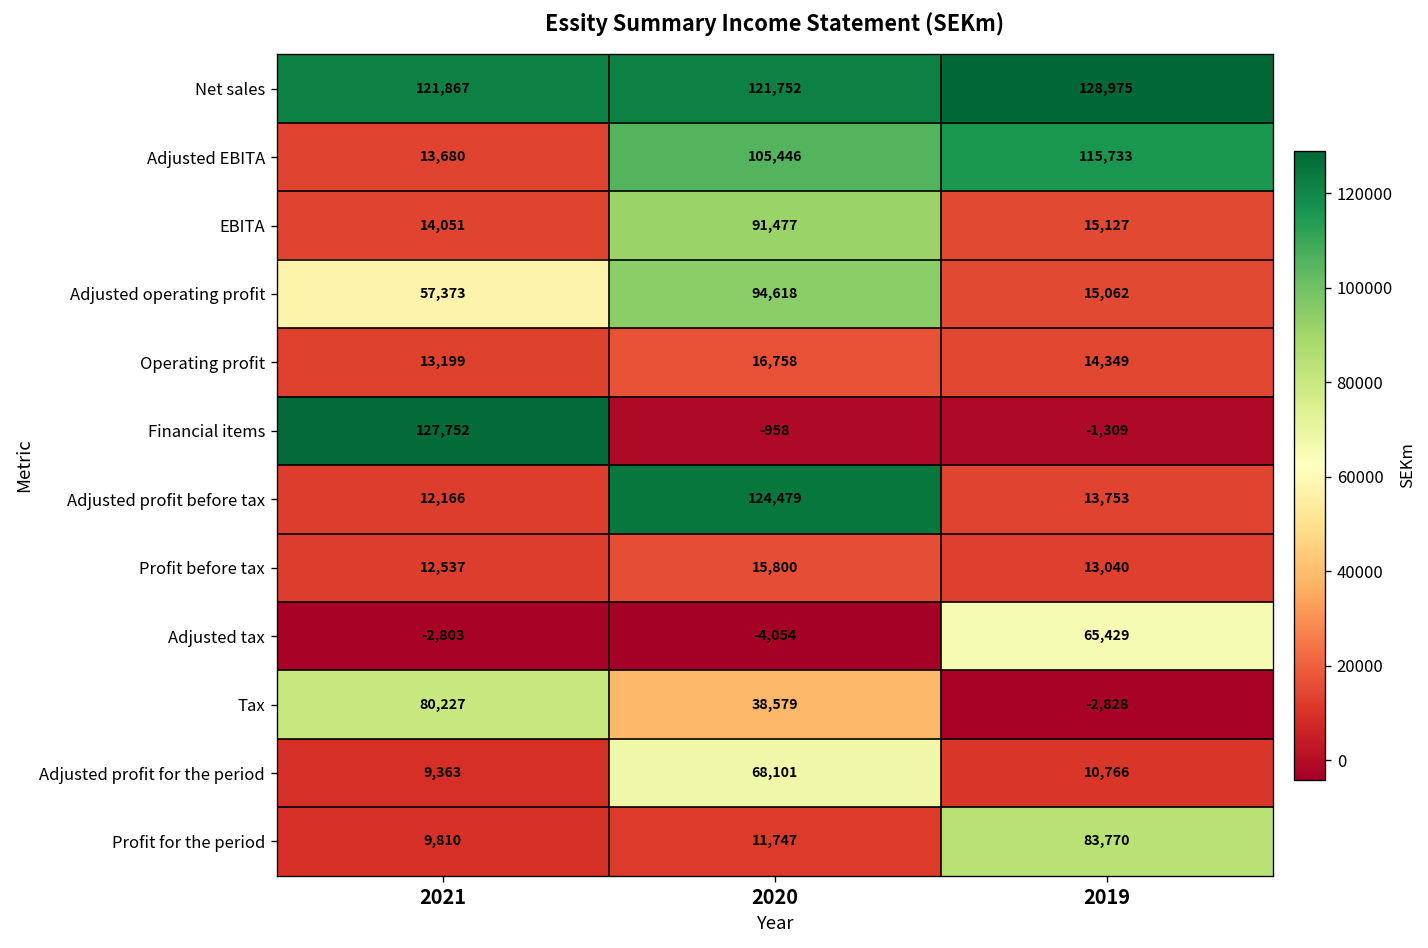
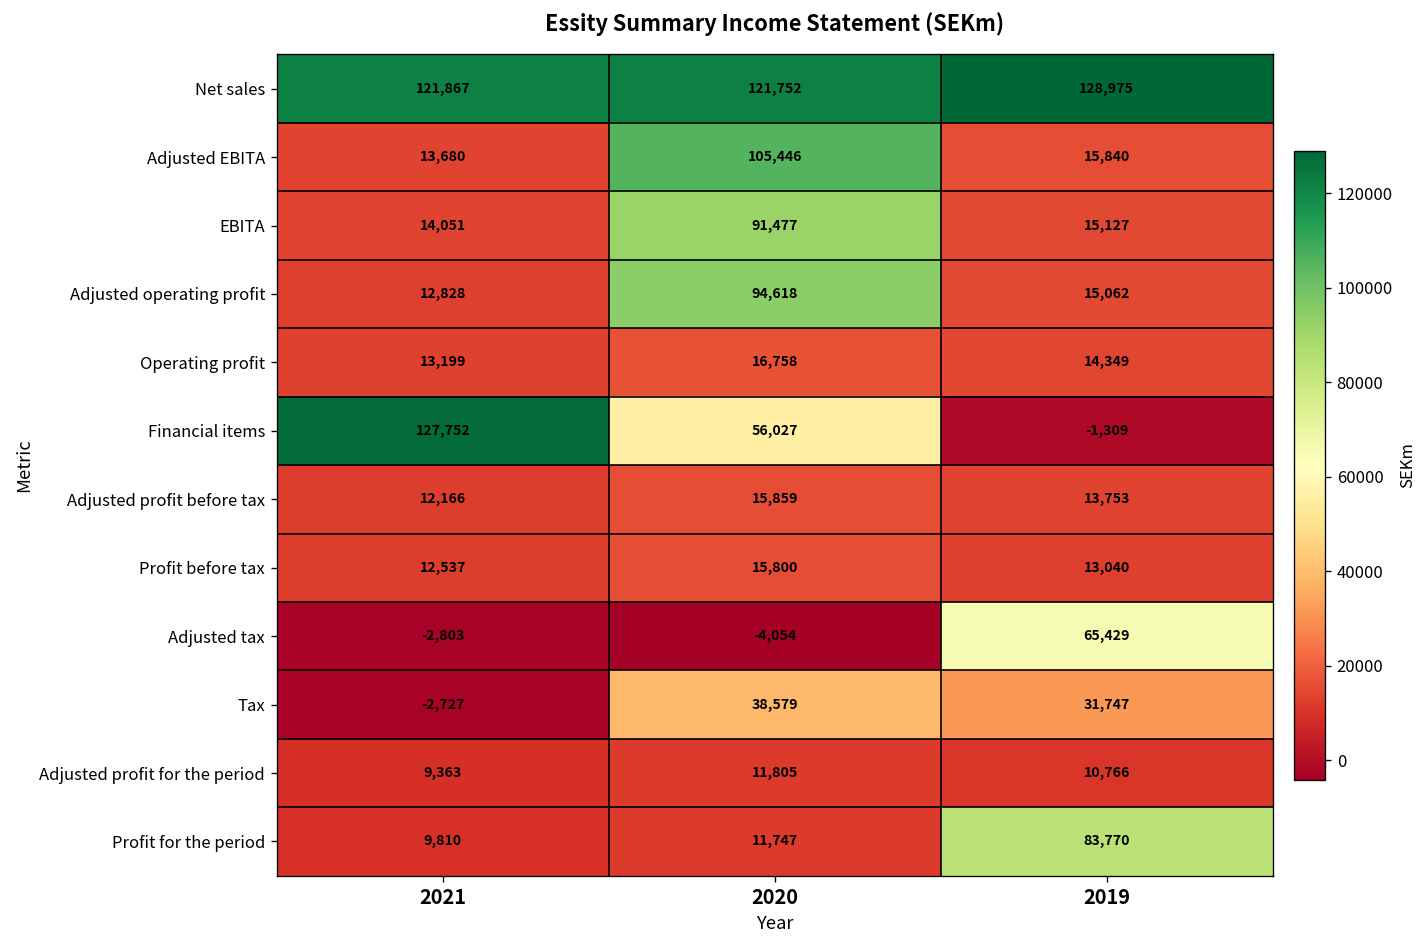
Adjusted EBITA, 2019: 115,733 -> 15,840
Adjusted operating profit, 2021: 57,373 -> 12,828
Financial items, 2020: -958 -> 56,027
Adjusted profit before tax, 2020: 124,479 -> 15,859
Tax, 2021: 80,227 -> -2,727
Tax, 2019: -2,828 -> 31,747
Adjusted profit for the period, 2020: 68,101 -> 11,805
